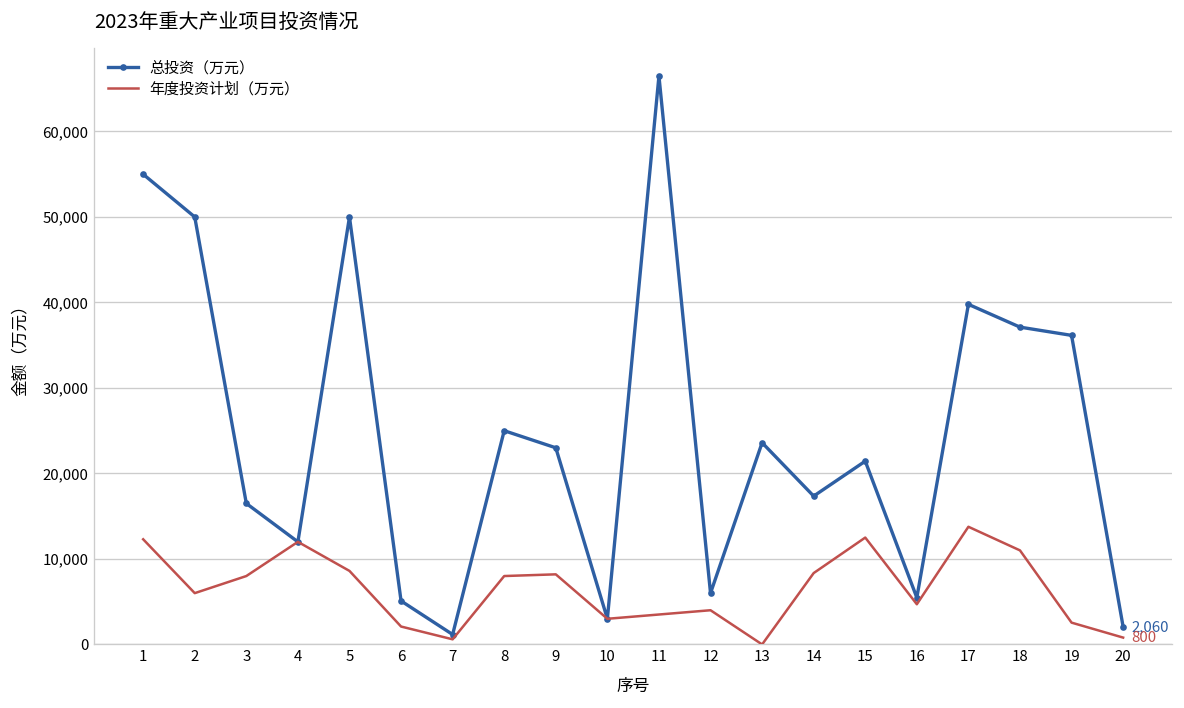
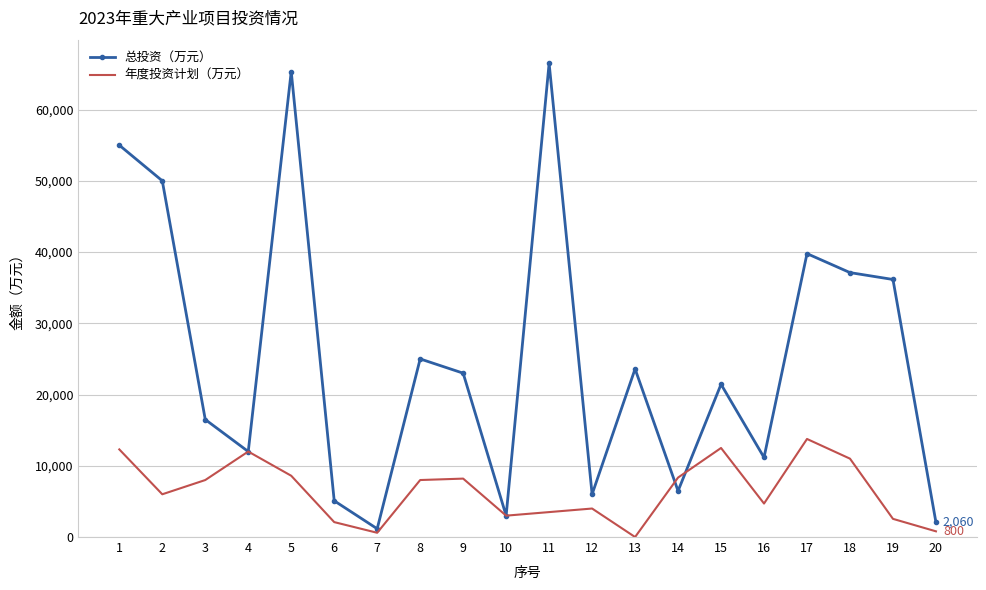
总投资（万元）, 5: 50,000 -> 65,000
总投资（万元）, 14: 17,000 -> 6,000
总投资（万元）, 16: 5,000 -> 11,000
